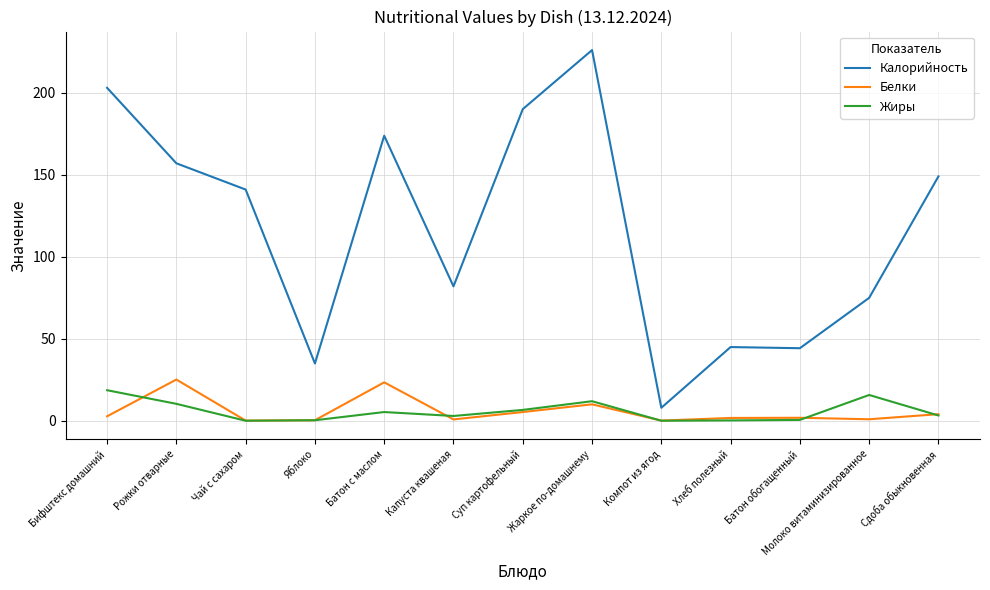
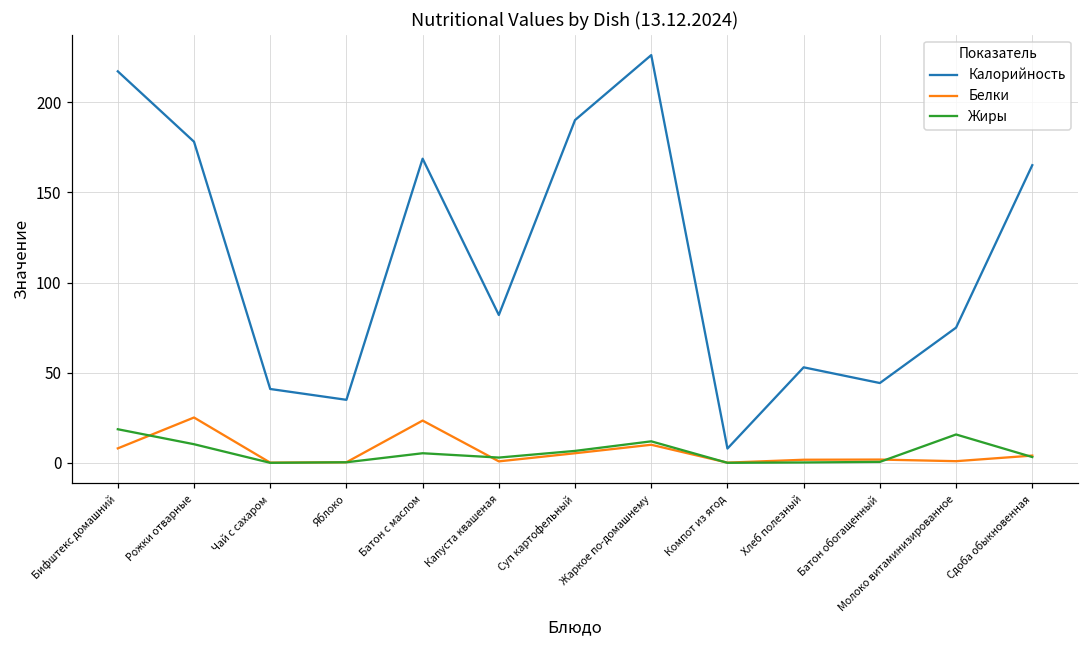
Калорийность, Бифштекс домашний: 203 -> 217
Белки, Бифштекс домашний: 3 -> 8
Калорийность, Рожки отварные: 157 -> 178
Калорийность, Чай с сахаром: 141 -> 41
Калорийность, Батон с маслом: 174 -> 169
Калорийность, Хлеб полезный: 45 -> 53
Калорийность, Сдоба обыкновенная: 149 -> 165
